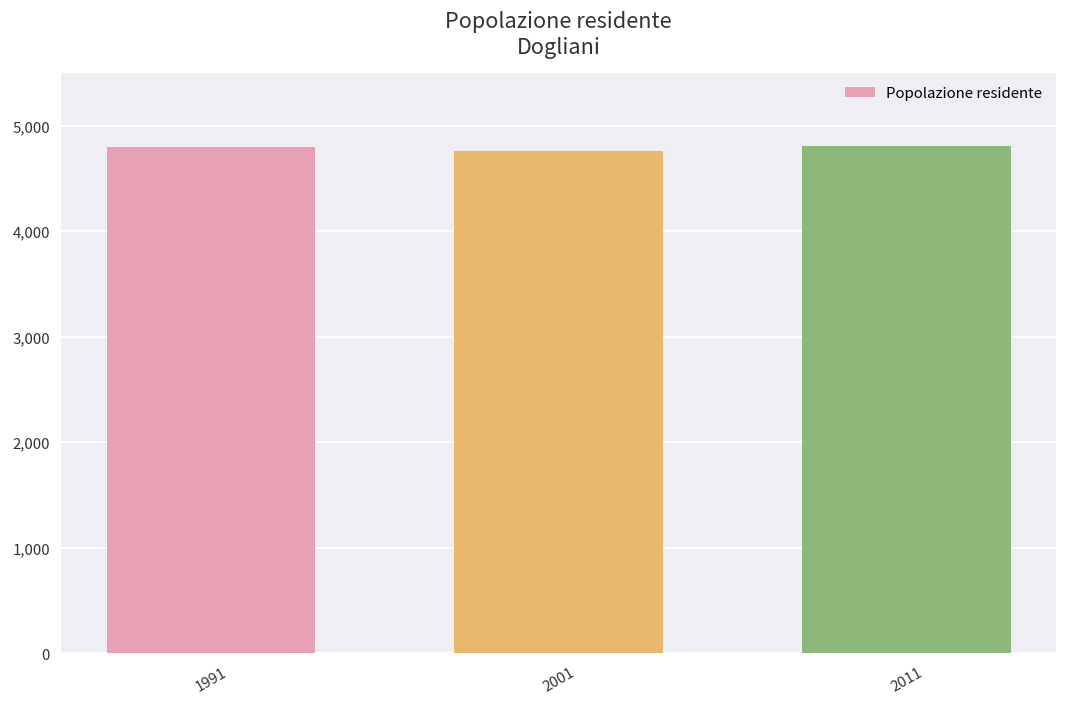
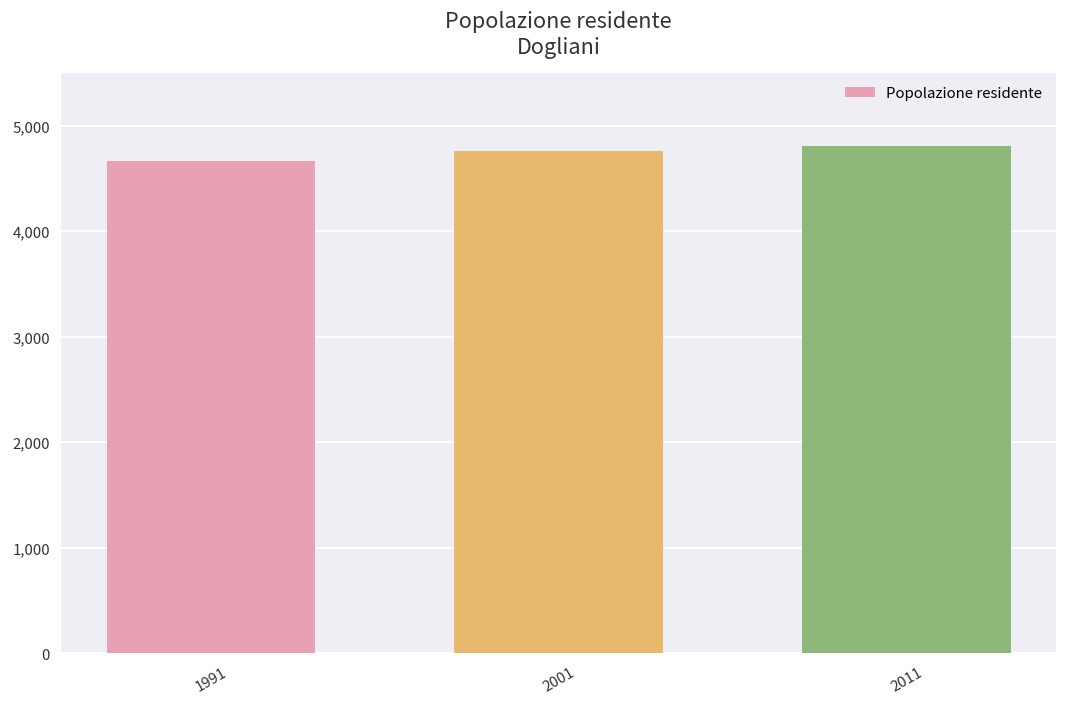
1991: 4,800 -> 4,700
